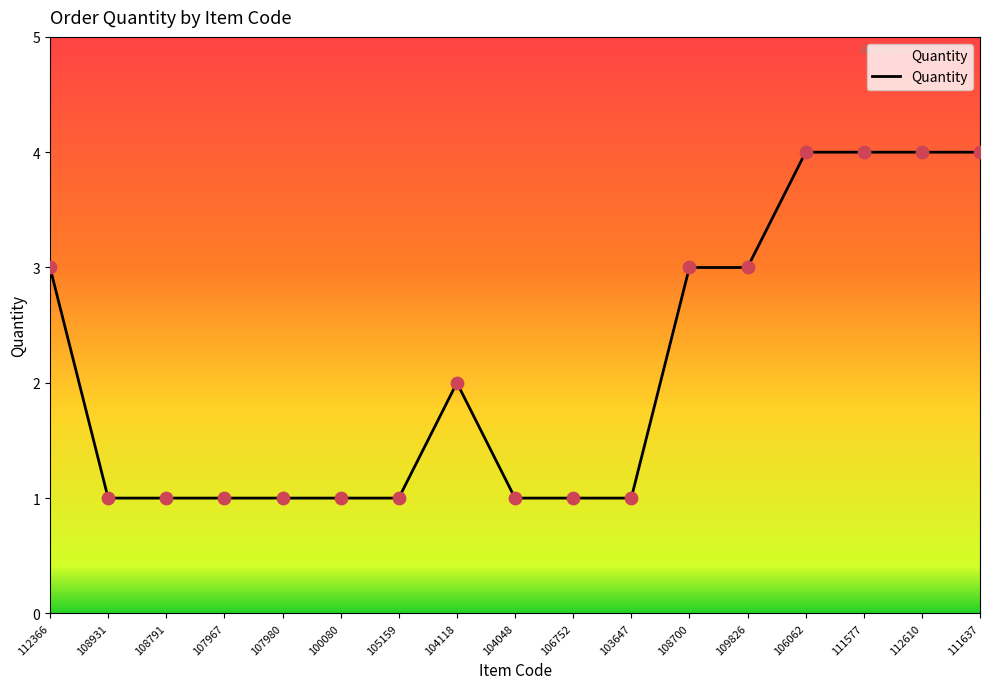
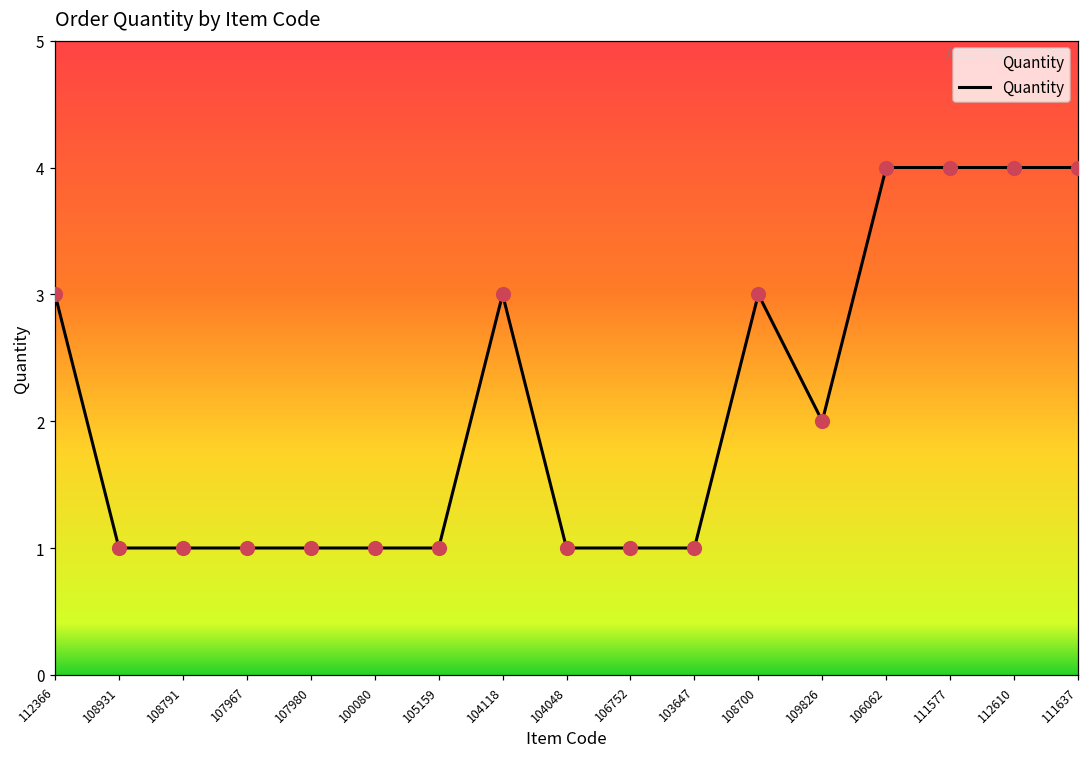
104118: 2 -> 3
109826: 3 -> 2
